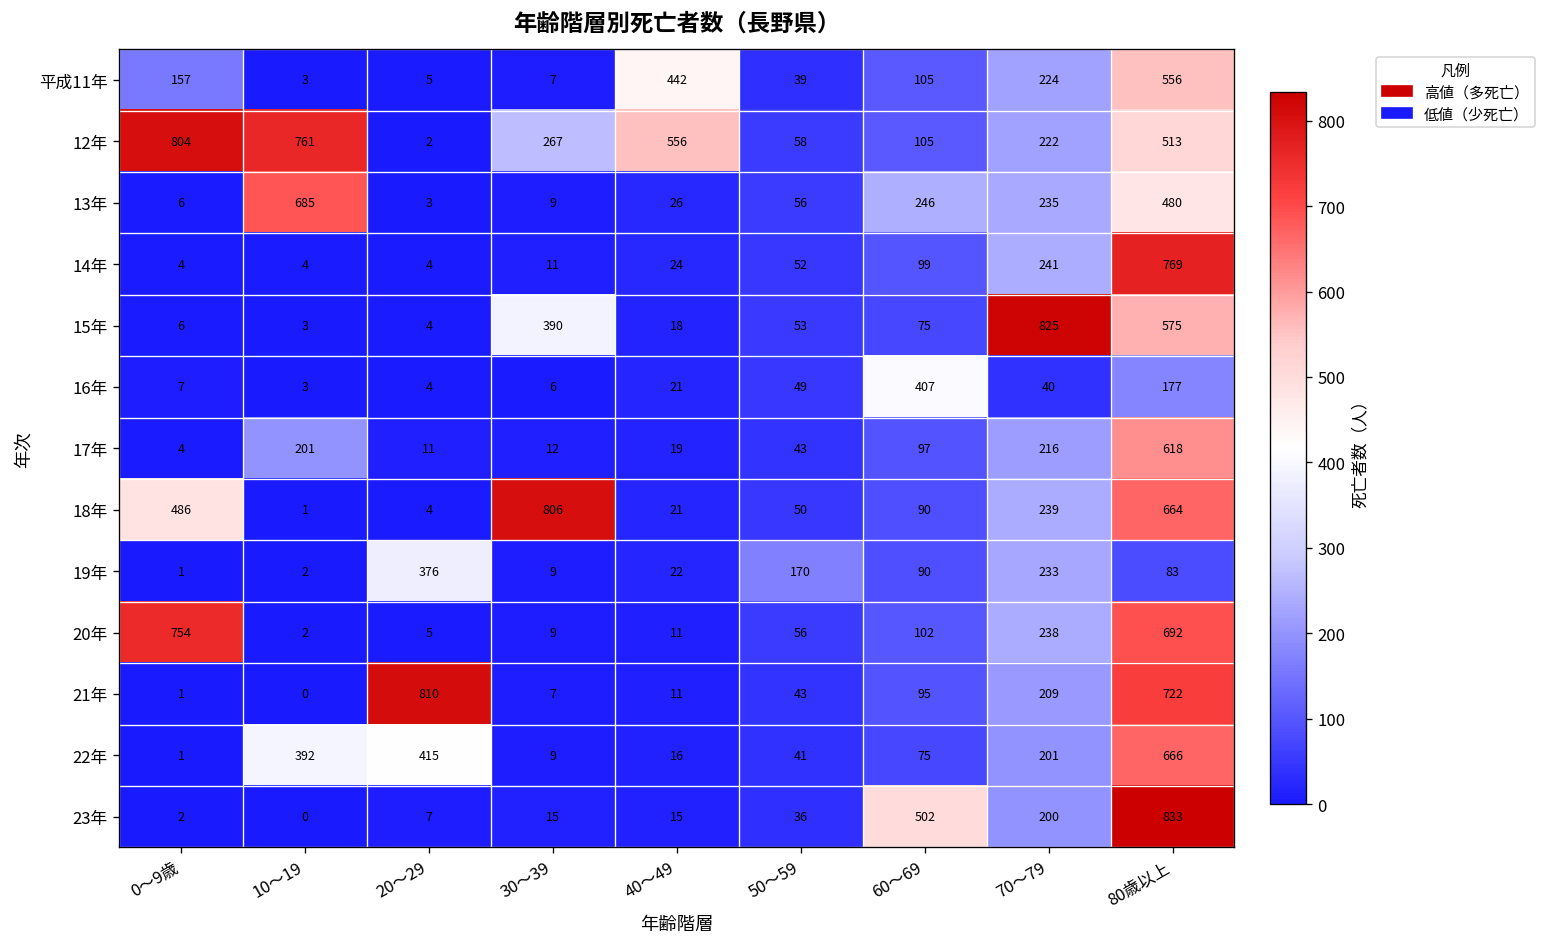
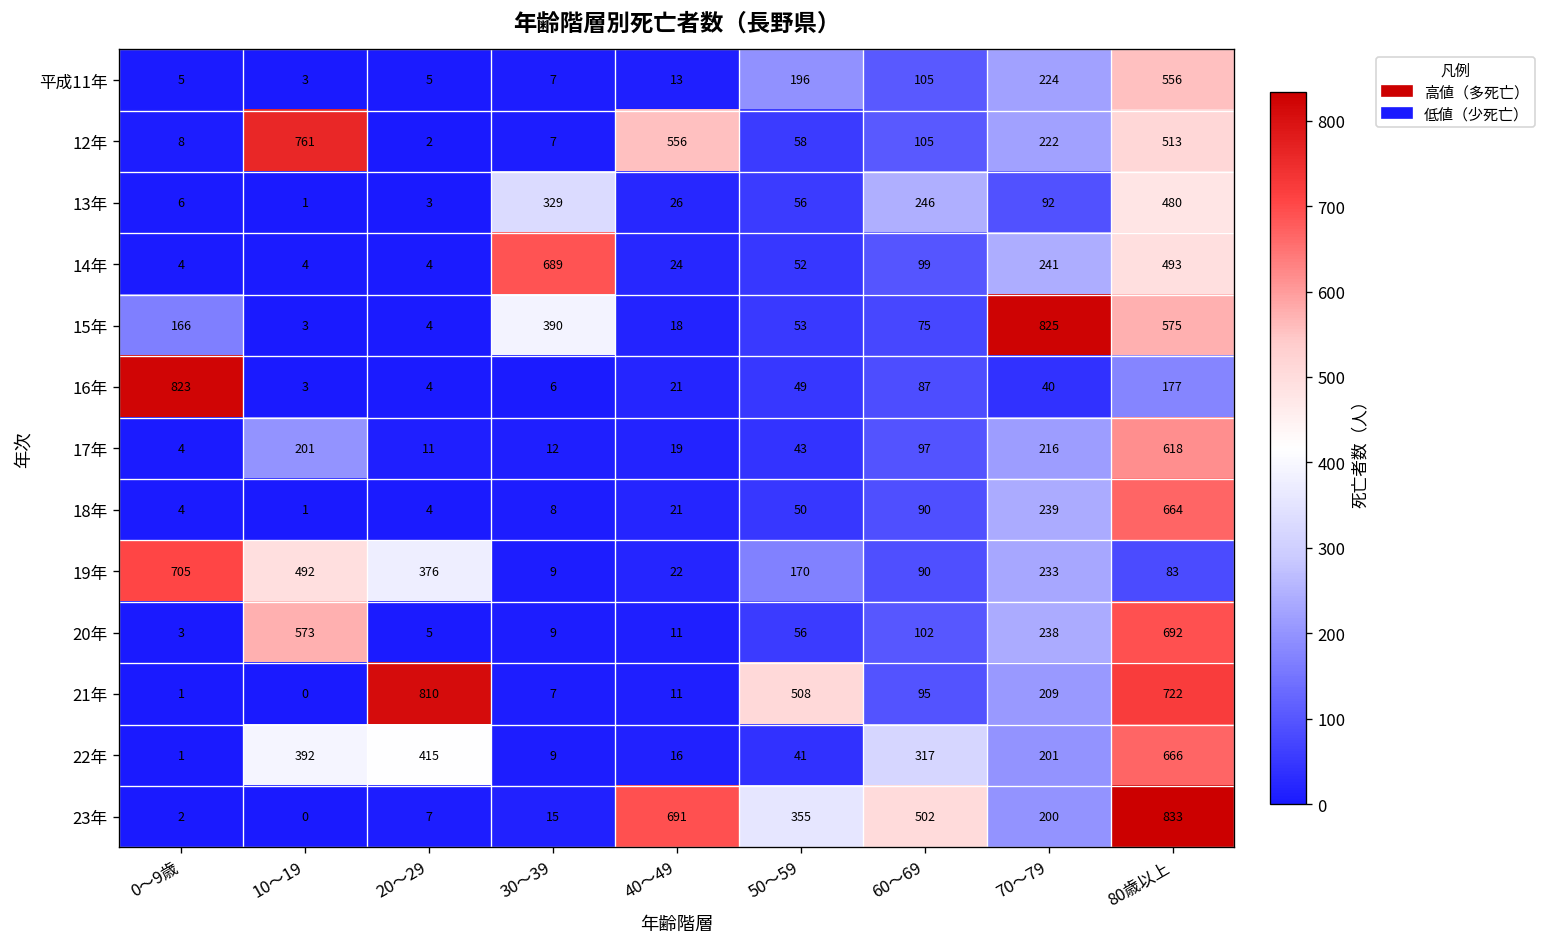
平成11年, 0～9歳: 157 -> 5
平成11年, 40～49: 442 -> 13
平成11年, 50～59: 39 -> 196
12年, 0～9歳: 804 -> 8
12年, 30～39: 267 -> 7
13年, 10～19: 685 -> 1
13年, 30～39: 9 -> 329
13年, 70～79: 235 -> 92
14年, 30～39: 11 -> 689
14年, 80歳以上: 769 -> 493
15年, 0～9歳: 6 -> 166
16年, 0～9歳: 7 -> 823
16年, 60～69: 407 -> 87
18年, 0～9歳: 486 -> 4
18年, 30～39: 806 -> 8
19年, 0～9歳: 1 -> 705
19年, 10～19: 2 -> 492
20年, 0～9歳: 754 -> 3
20年, 10～19: 2 -> 573
21年, 50～59: 43 -> 508
22年, 60～69: 75 -> 317
23年, 40～49: 15 -> 691
23年, 50～59: 36 -> 355
